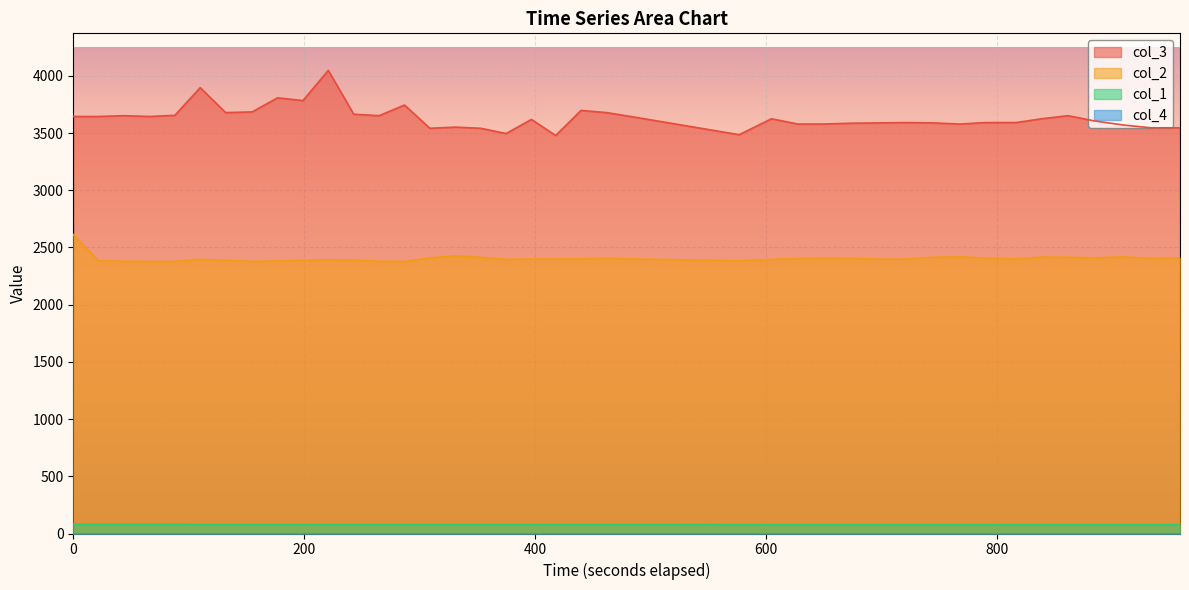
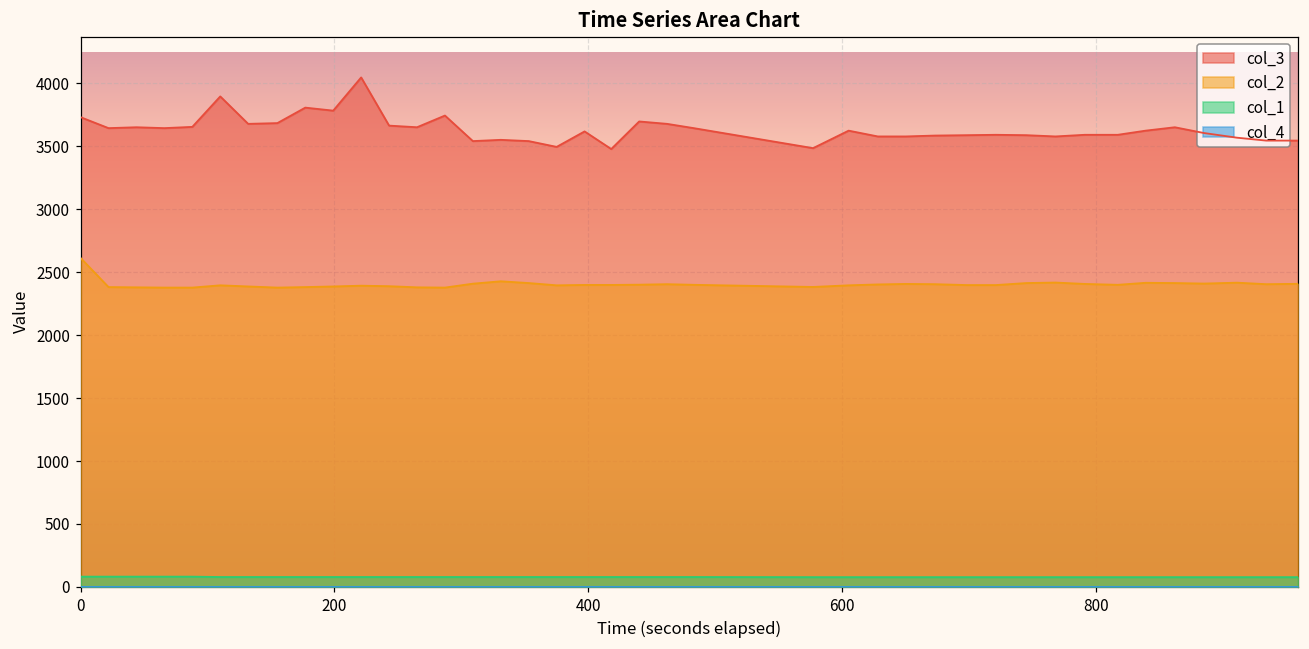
col_3, 0: 3650 -> 3730
